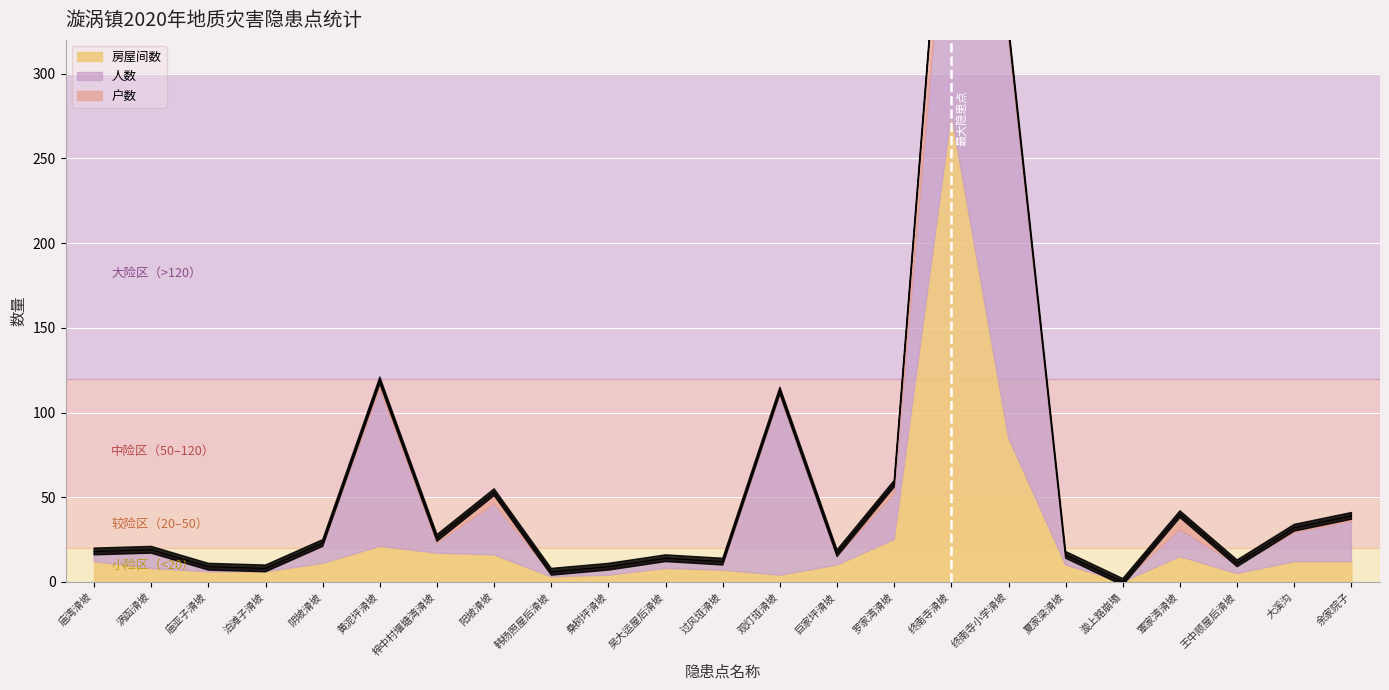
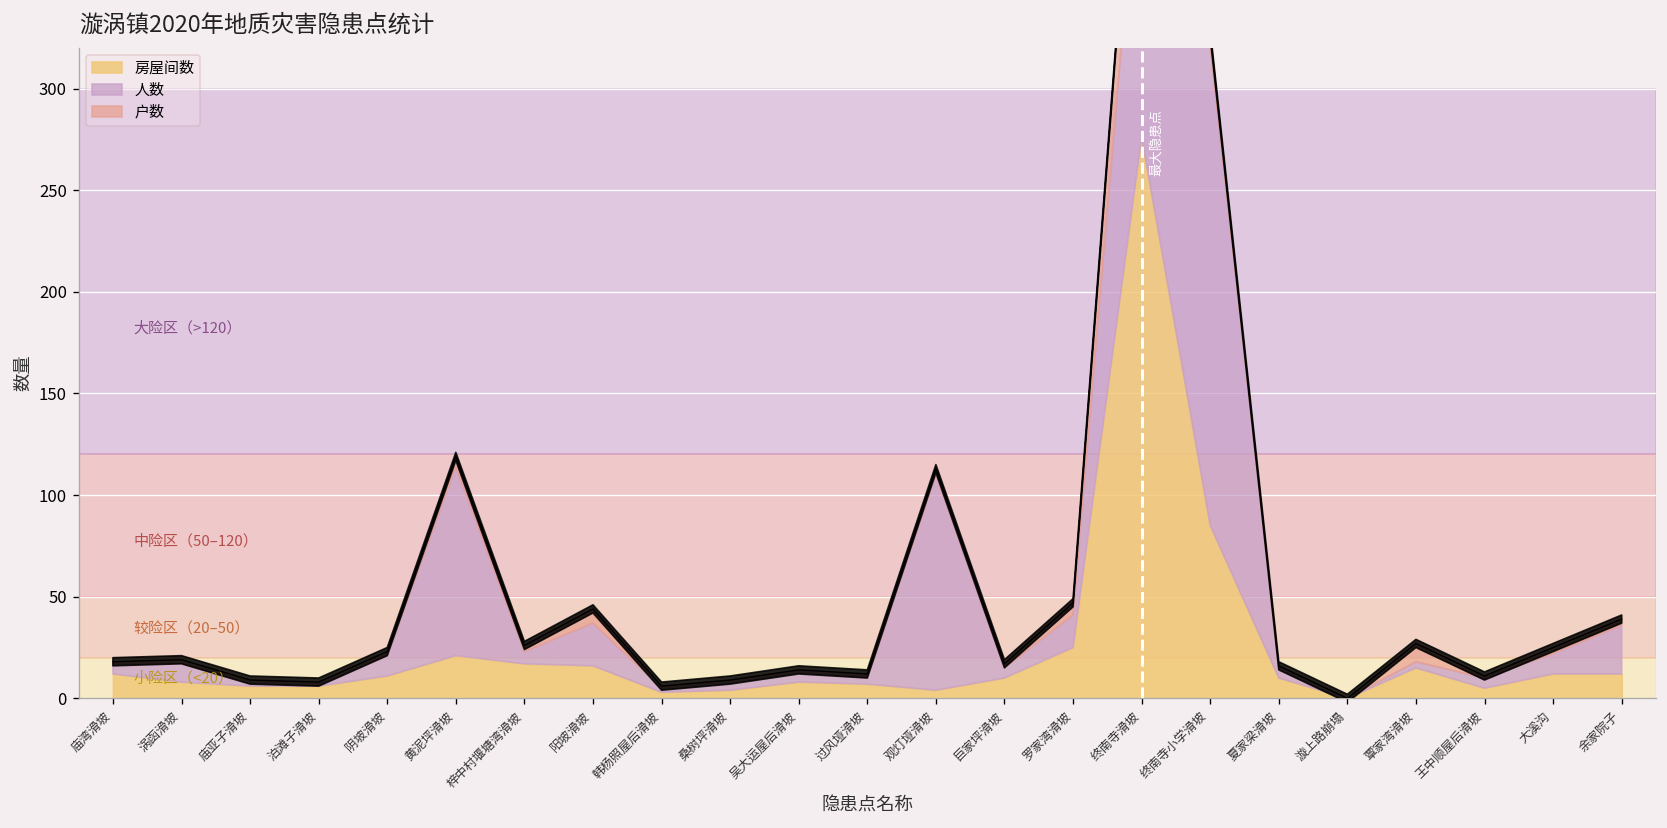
人数, 阳坡滑坡: 30 -> 21
人数, 罗家湾滑坡: 27 -> 16
人数, 覃家湾滑坡: 16 -> 3
人数, 大溪沟: 17 -> 10
